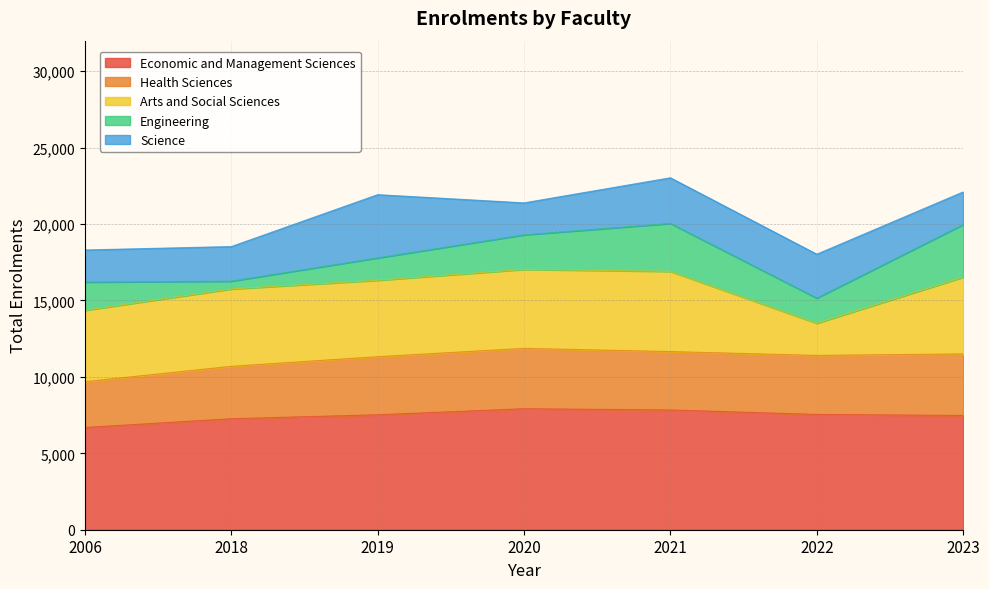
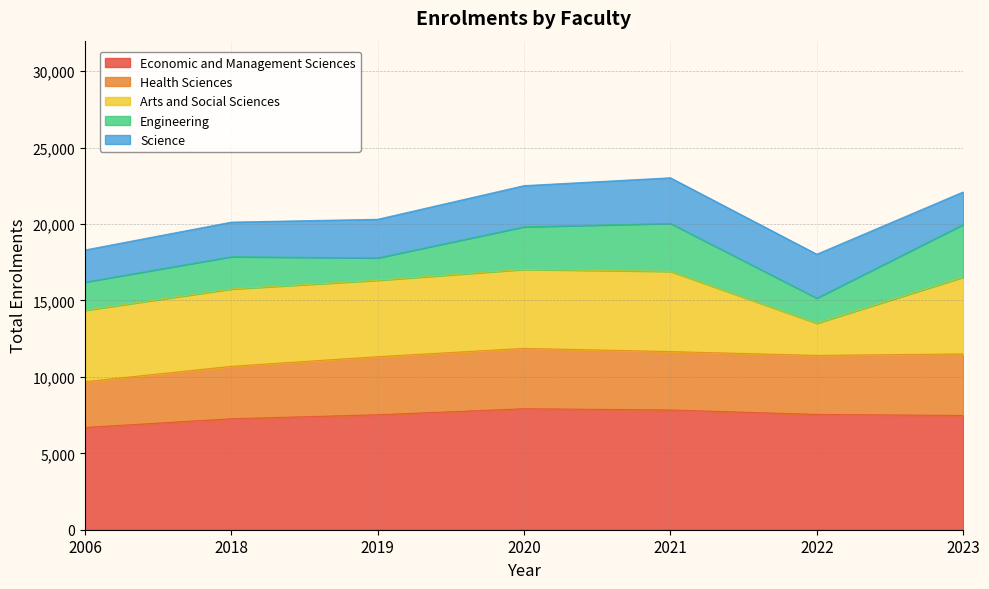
Engineering, 2018: 500 -> 2,100
Science, 2019: 4,100 -> 2,500
Engineering, 2020: 2,300 -> 2,800
Science, 2020: 2,100 -> 2,700
